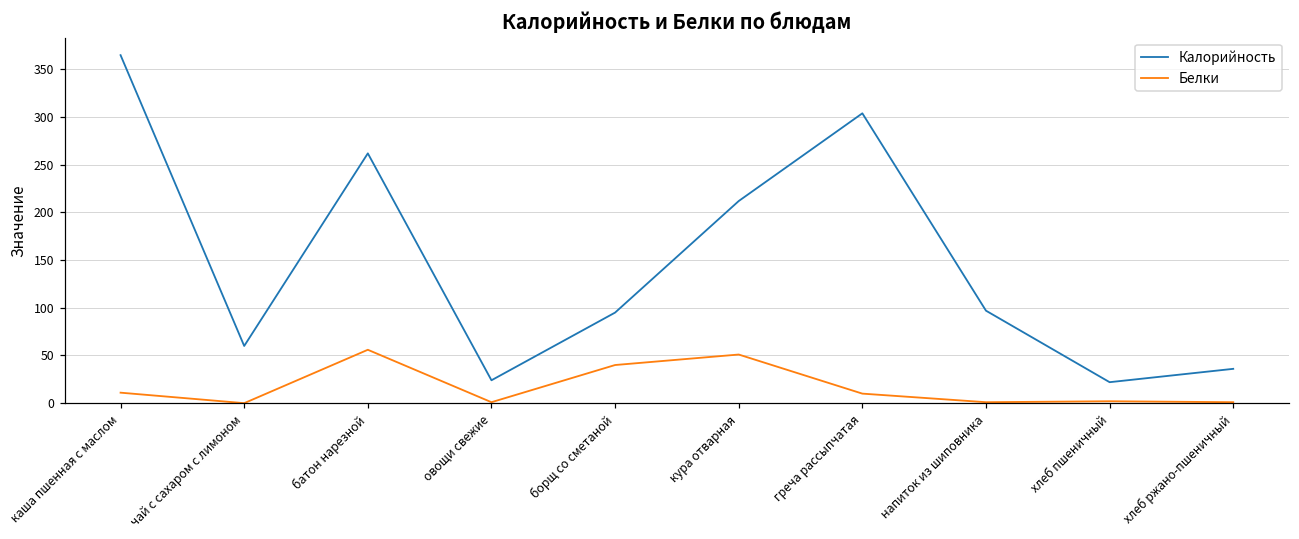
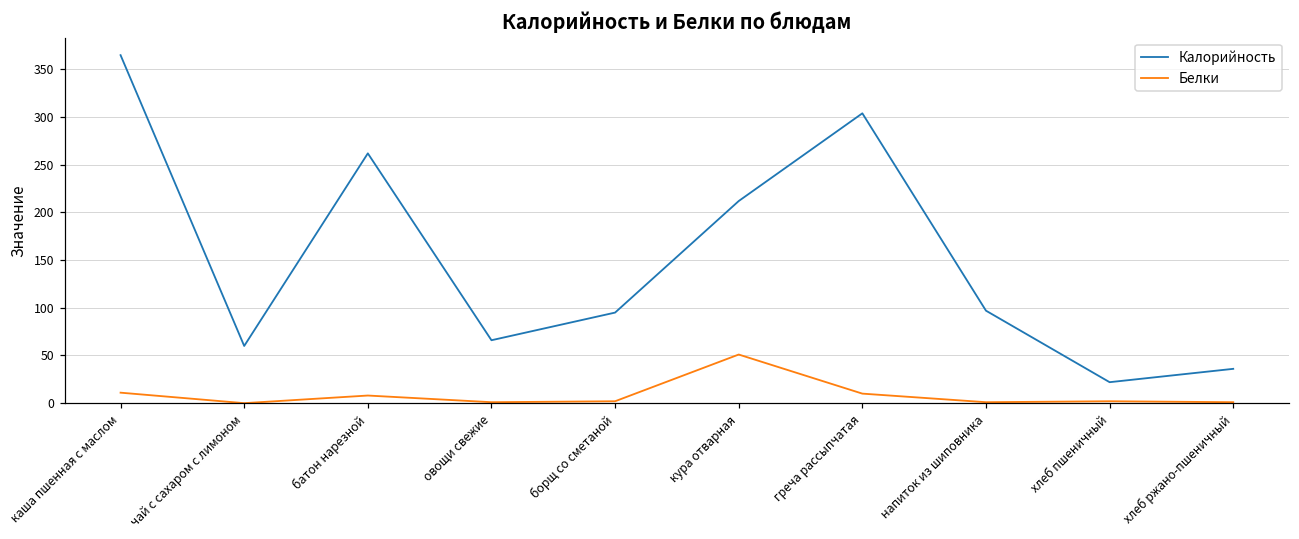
Белки, батон нарезной: 60 -> 10
Калорийность, овощи свежие: 20 -> 70
Белки, борщ со сметаной: 40 -> 0
